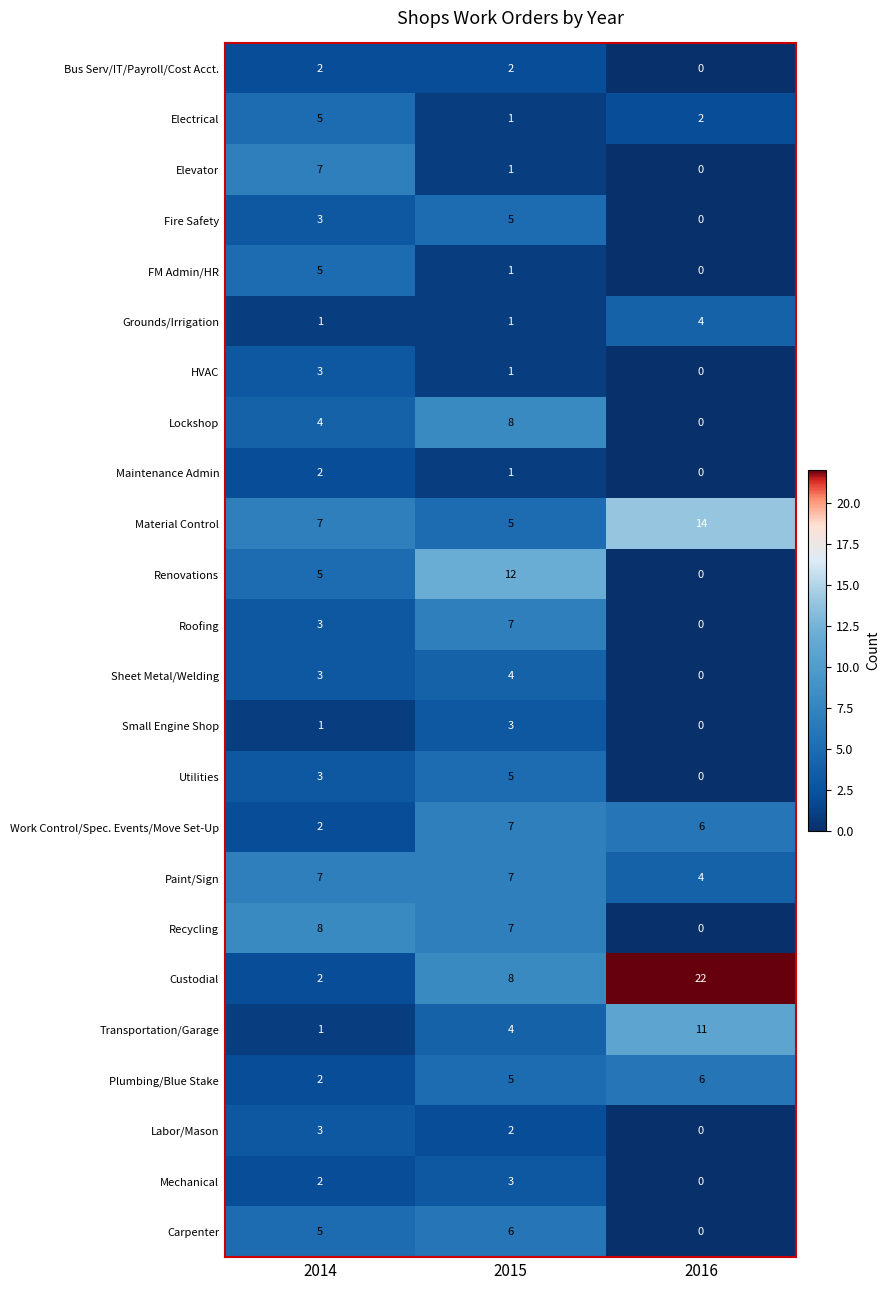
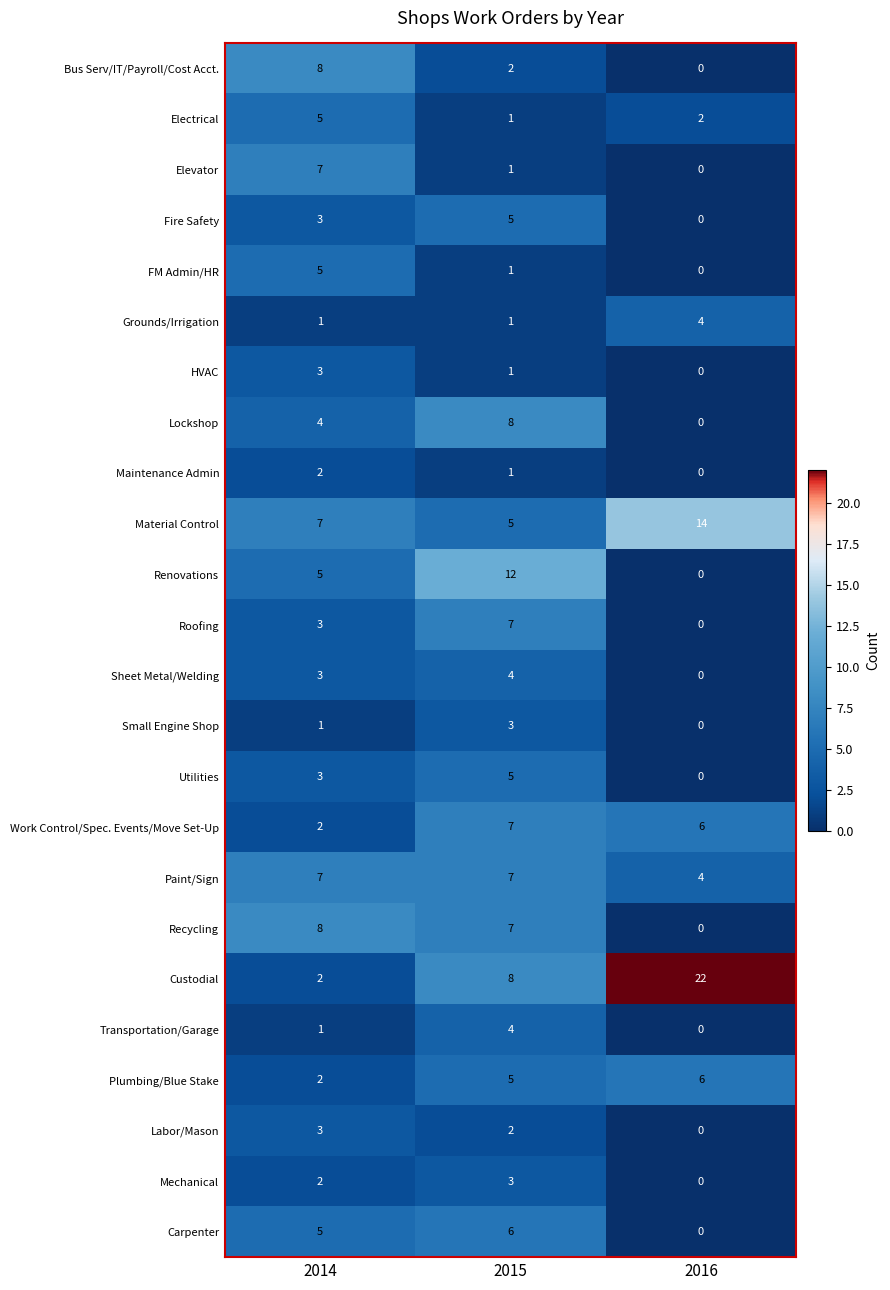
Bus Serv/IT/Payroll/Cost Acct., 2014: 2 -> 8
Transportation/Garage, 2016: 11 -> 0
